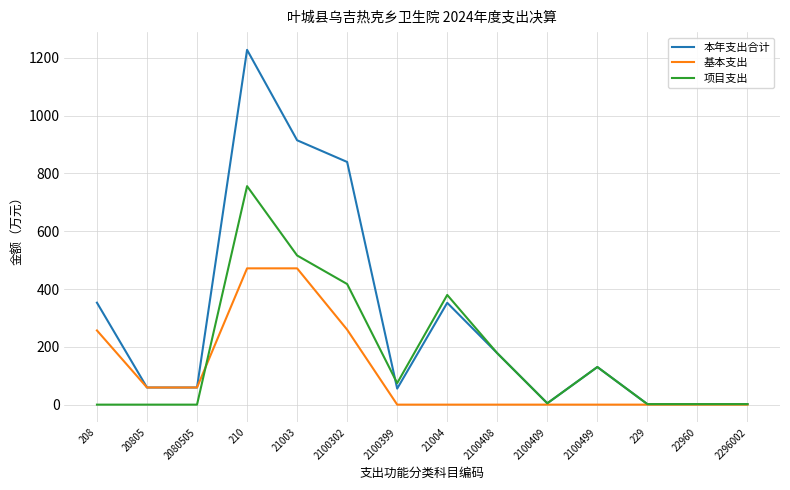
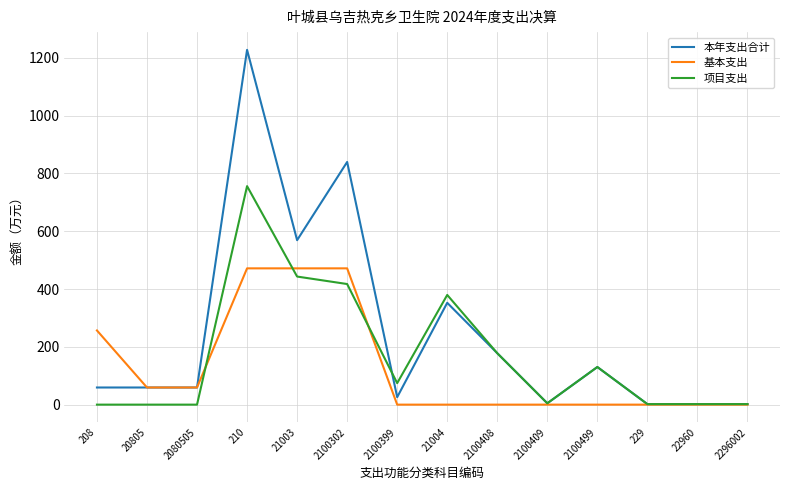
本年支出合计, 208: 350 -> 60
本年支出合计, 21003: 910 -> 570
项目支出, 21003: 520 -> 440
基本支出, 2100302: 260 -> 470
本年支出合计, 2100399: 60 -> 30
